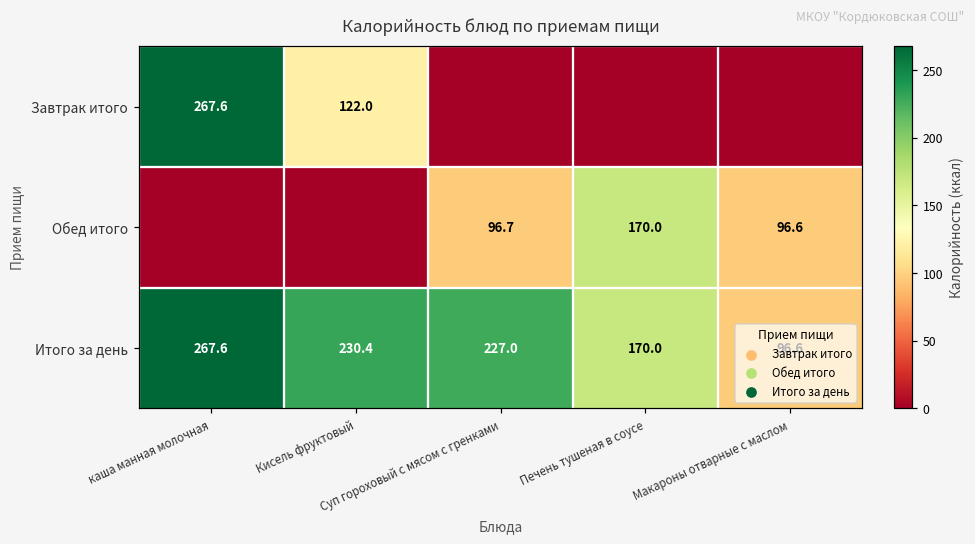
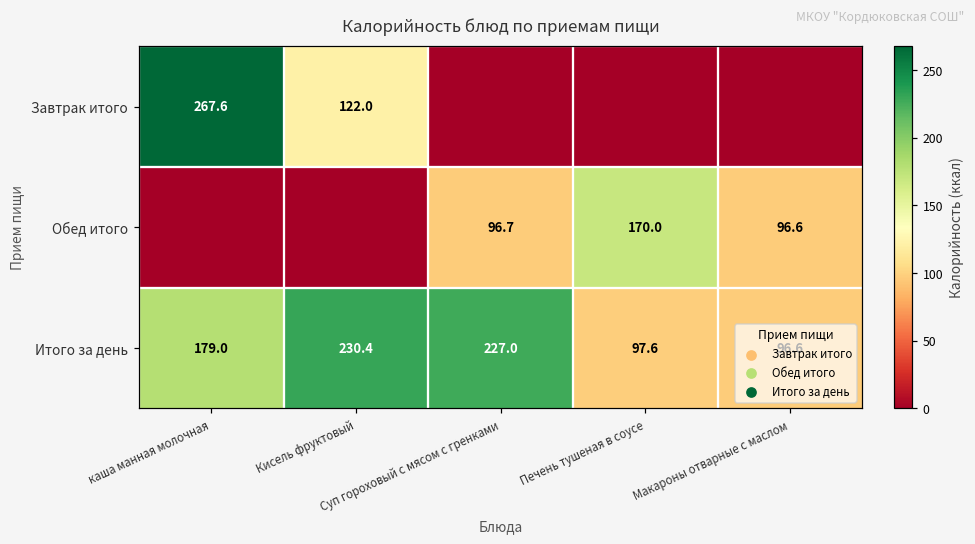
Итого за день, каша манная молочная: 267.6 -> 179.0
Итого за день, Печень тушеная в соусе: 170.0 -> 97.6
